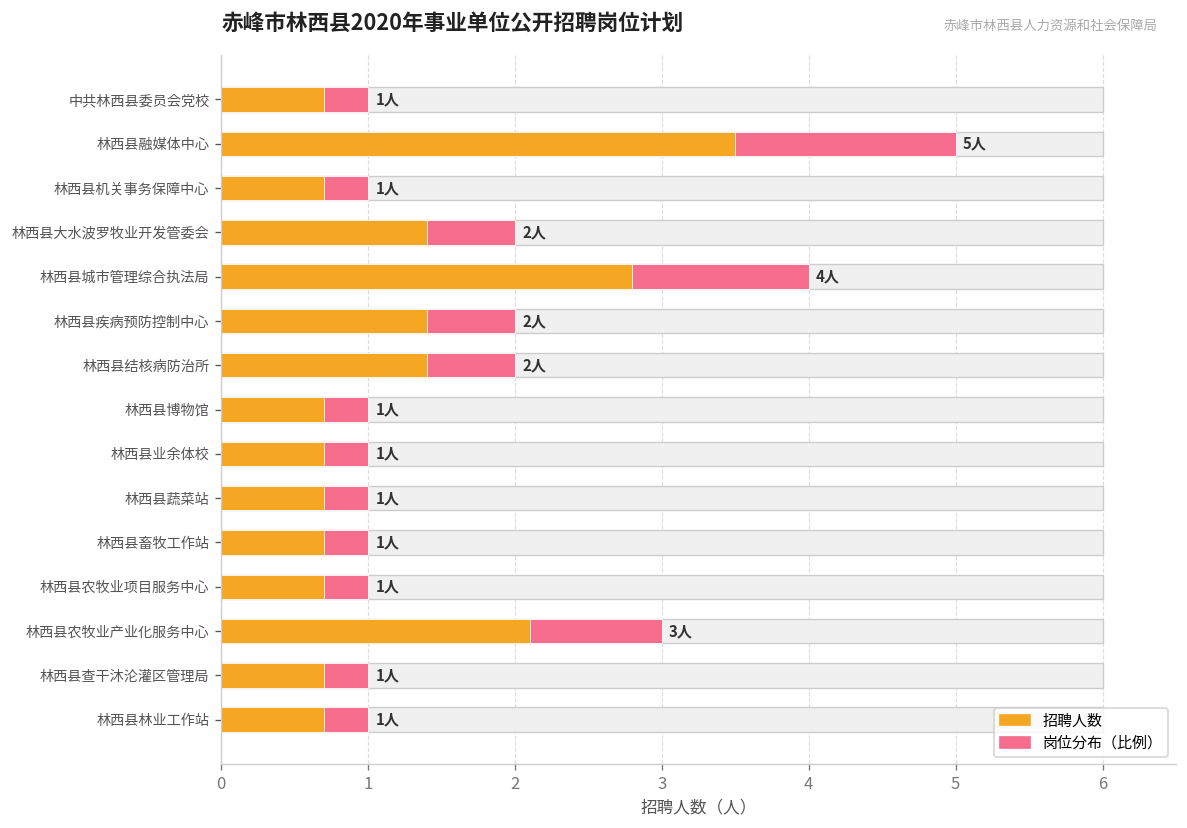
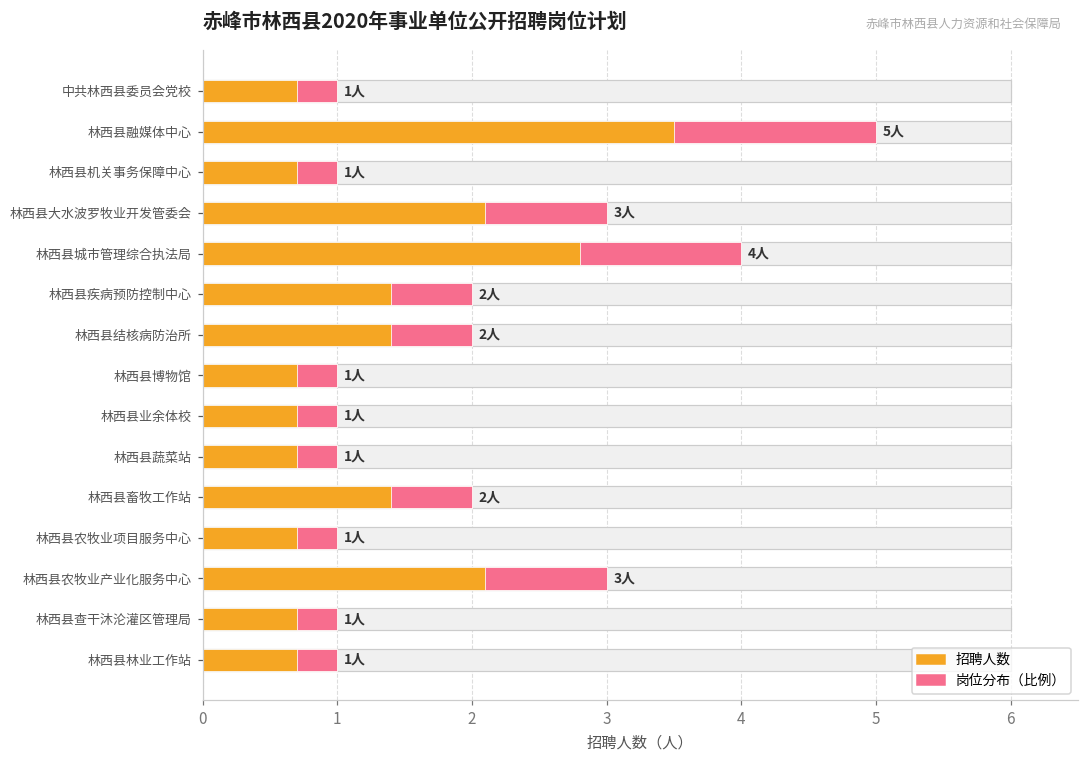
招聘人数, 林西县大水波罗牧业开发管委会: 2人 -> 3人
招聘人数, 林西县畜牧工作站: 1人 -> 2人
